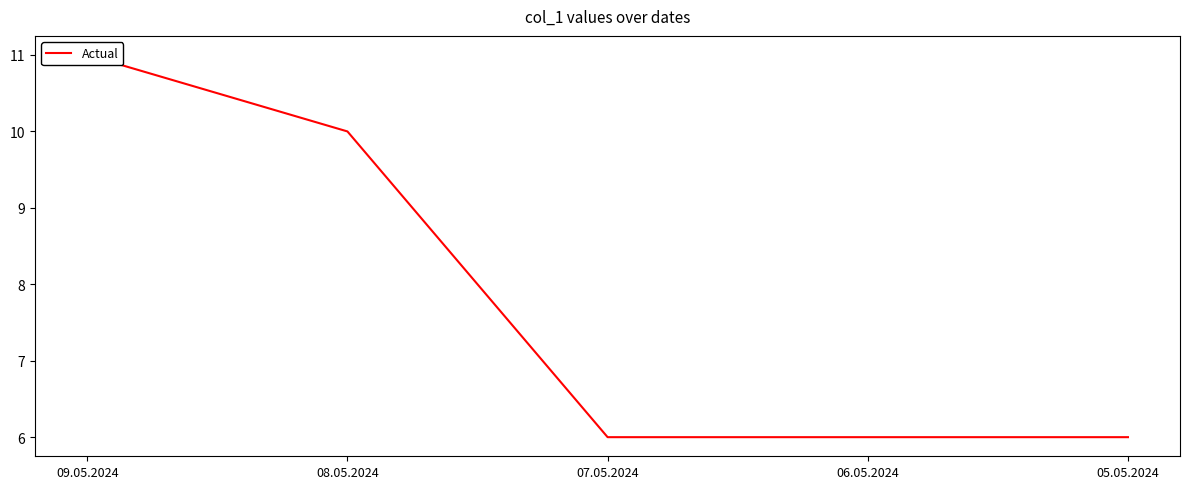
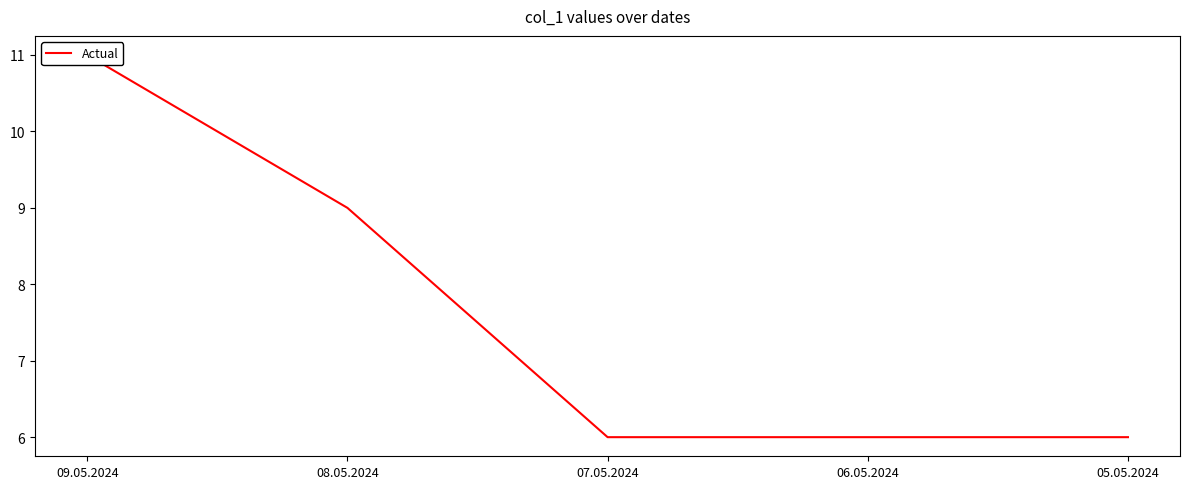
08.05.2024: 10 -> 9
